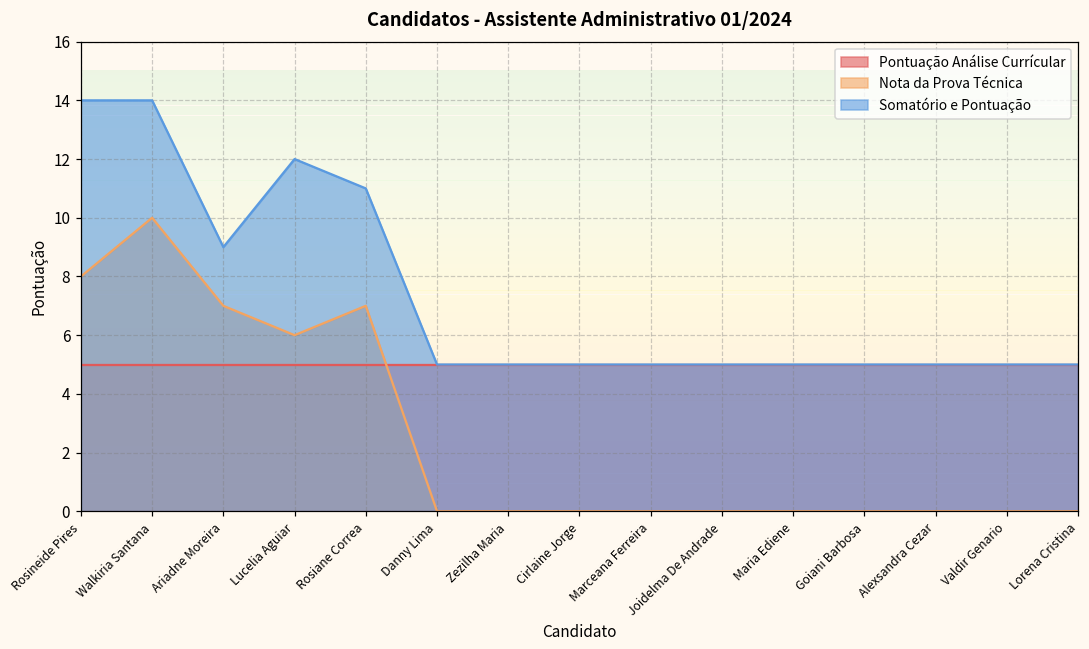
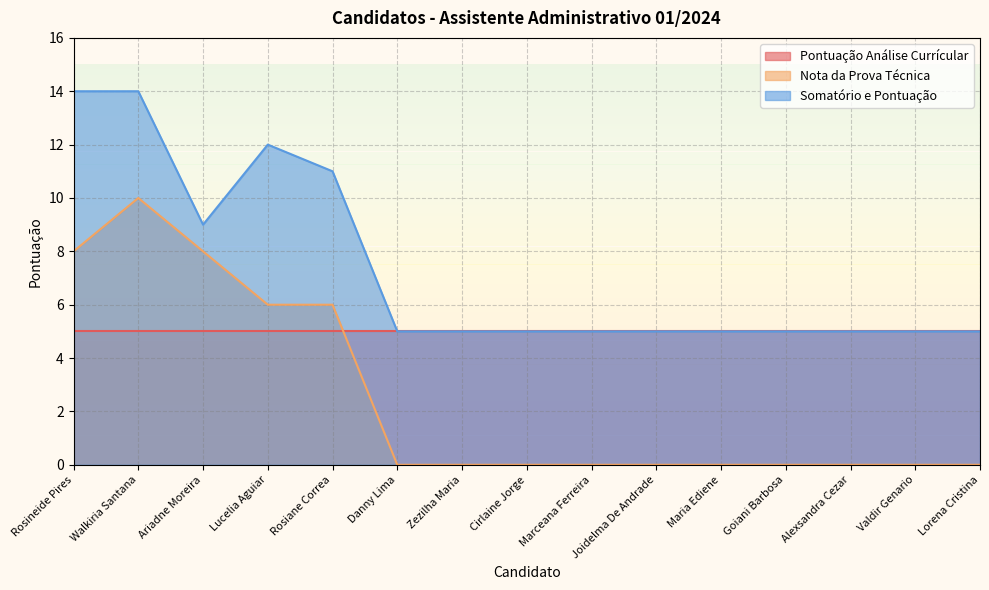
Nota da Prova Técnica, Ariadne Moreira: 7 -> 8
Nota da Prova Técnica, Rosiane Correa: 7 -> 6
